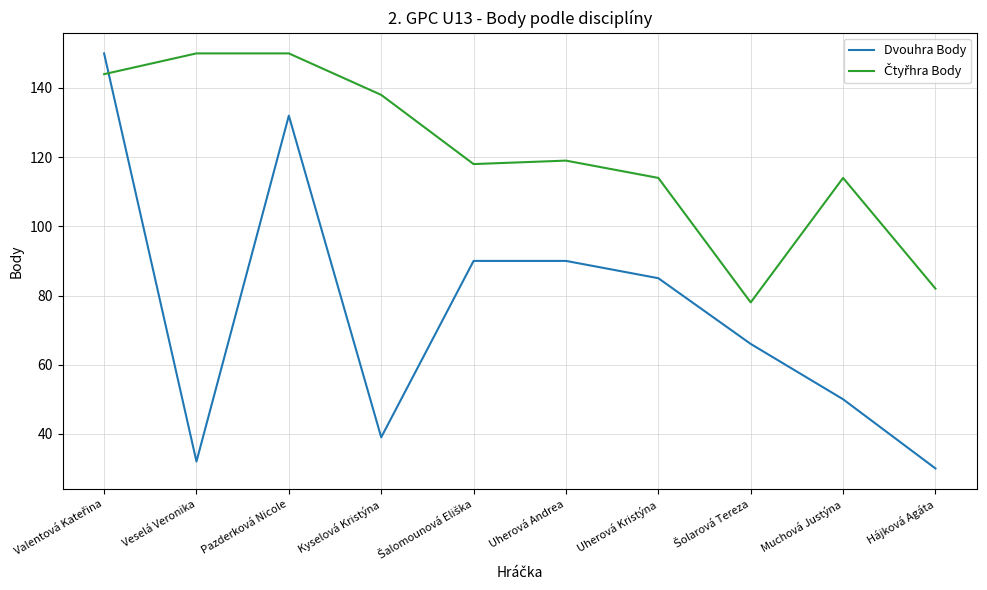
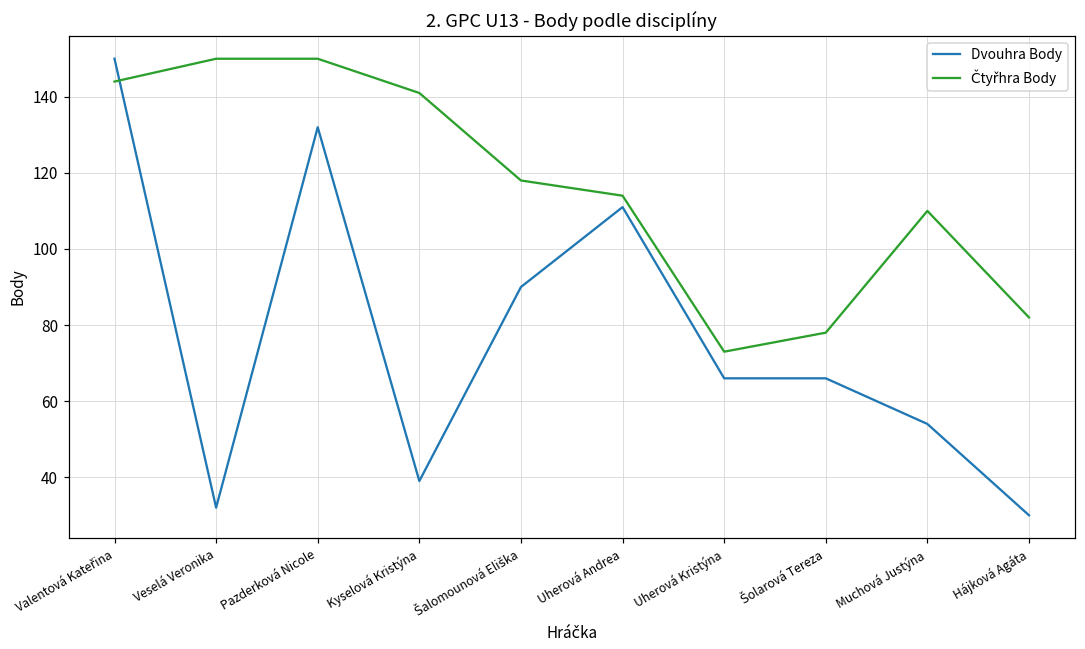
Čtyřhra Body, Kyselová Kristýna: 138 -> 141
Dvouhra Body, Uherová Andrea: 90 -> 111
Čtyřhra Body, Uherová Andrea: 119 -> 114
Dvouhra Body, Uherová Kristýna: 85 -> 66
Čtyřhra Body, Uherová Kristýna: 114 -> 73
Dvouhra Body, Muchová Justýna: 50 -> 54
Čtyřhra Body, Muchová Justýna: 114 -> 110
